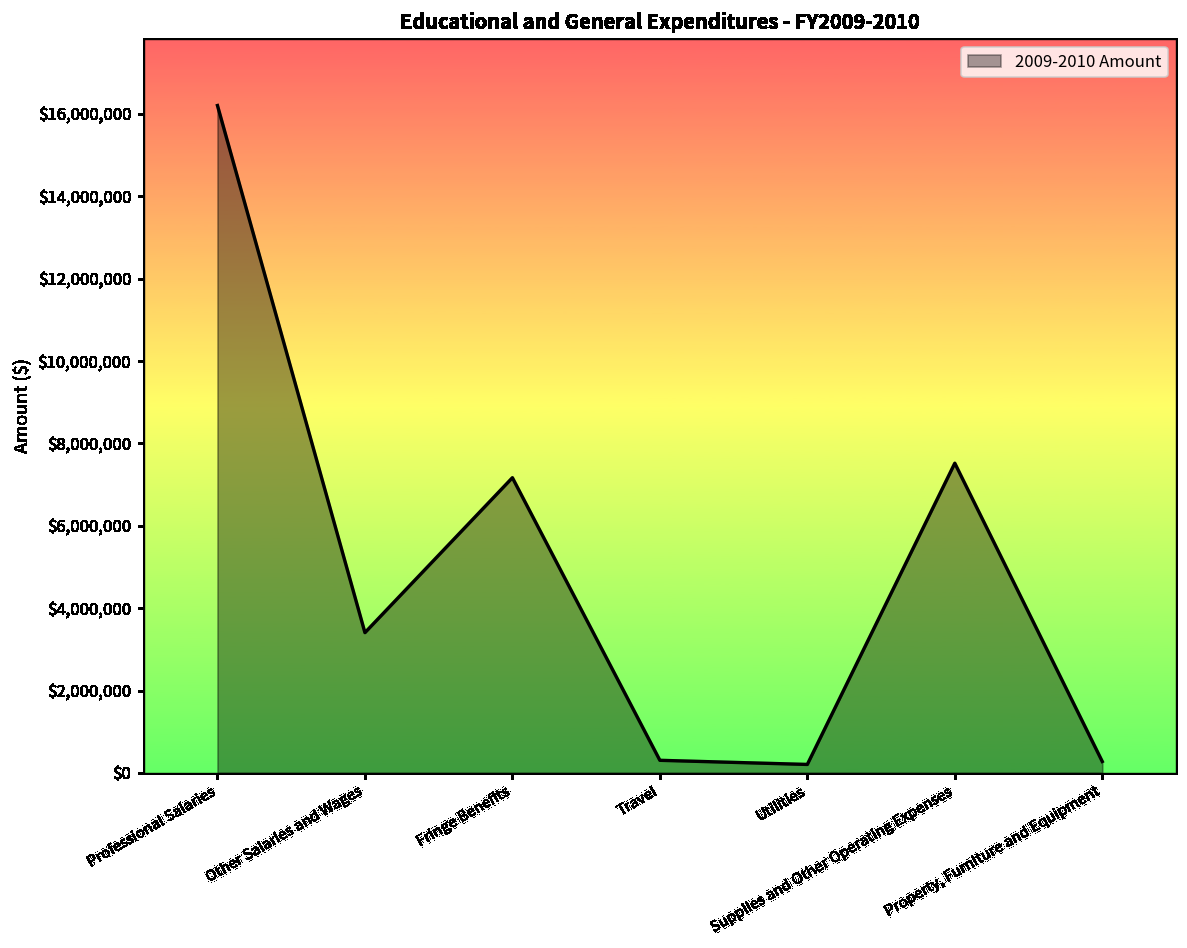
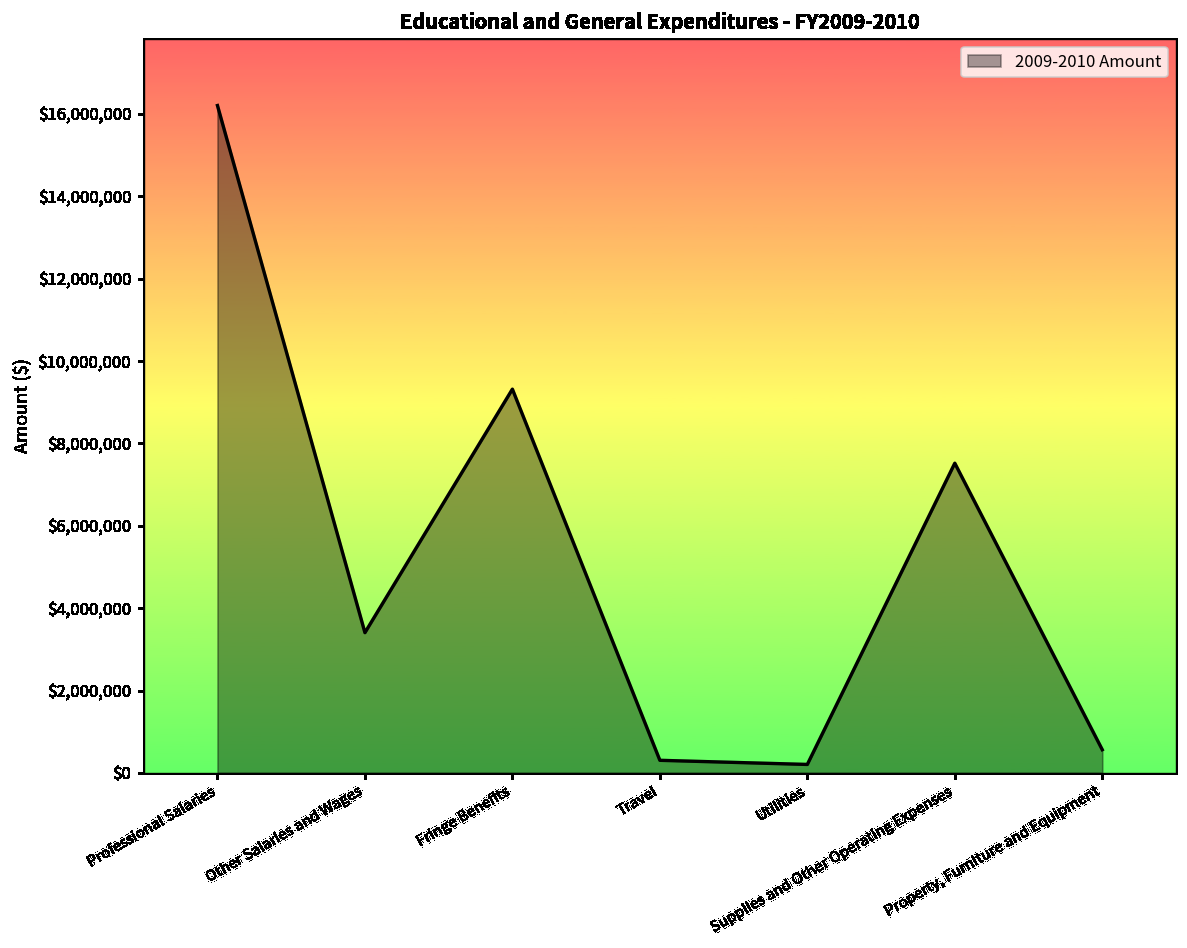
Fringe Benefits: $7,200,000 -> $9,300,000
Property, Furniture and Equipment: $300,000 -> $600,000
